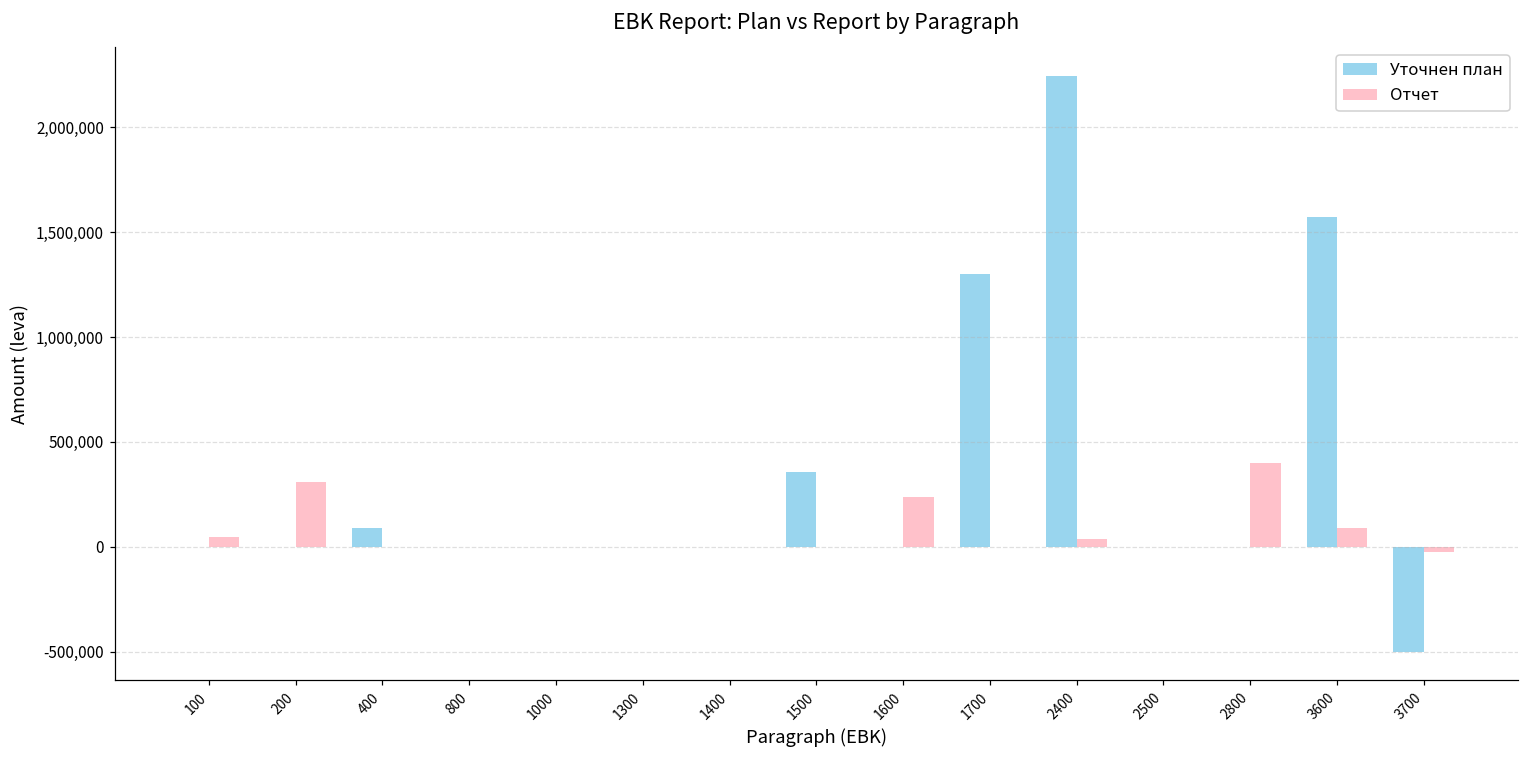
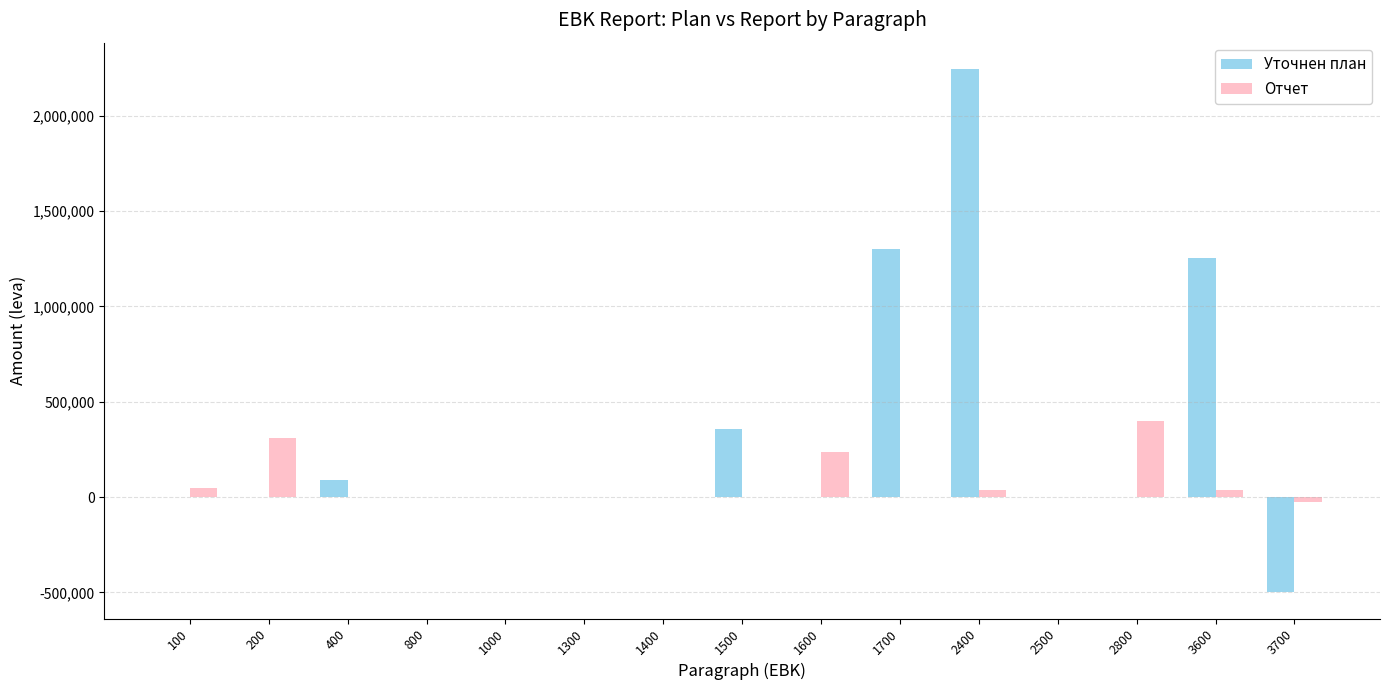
Уточнен план, 3600: 1,570,000 -> 1,250,000
Отчет, 3600: 90,000 -> 40,000
